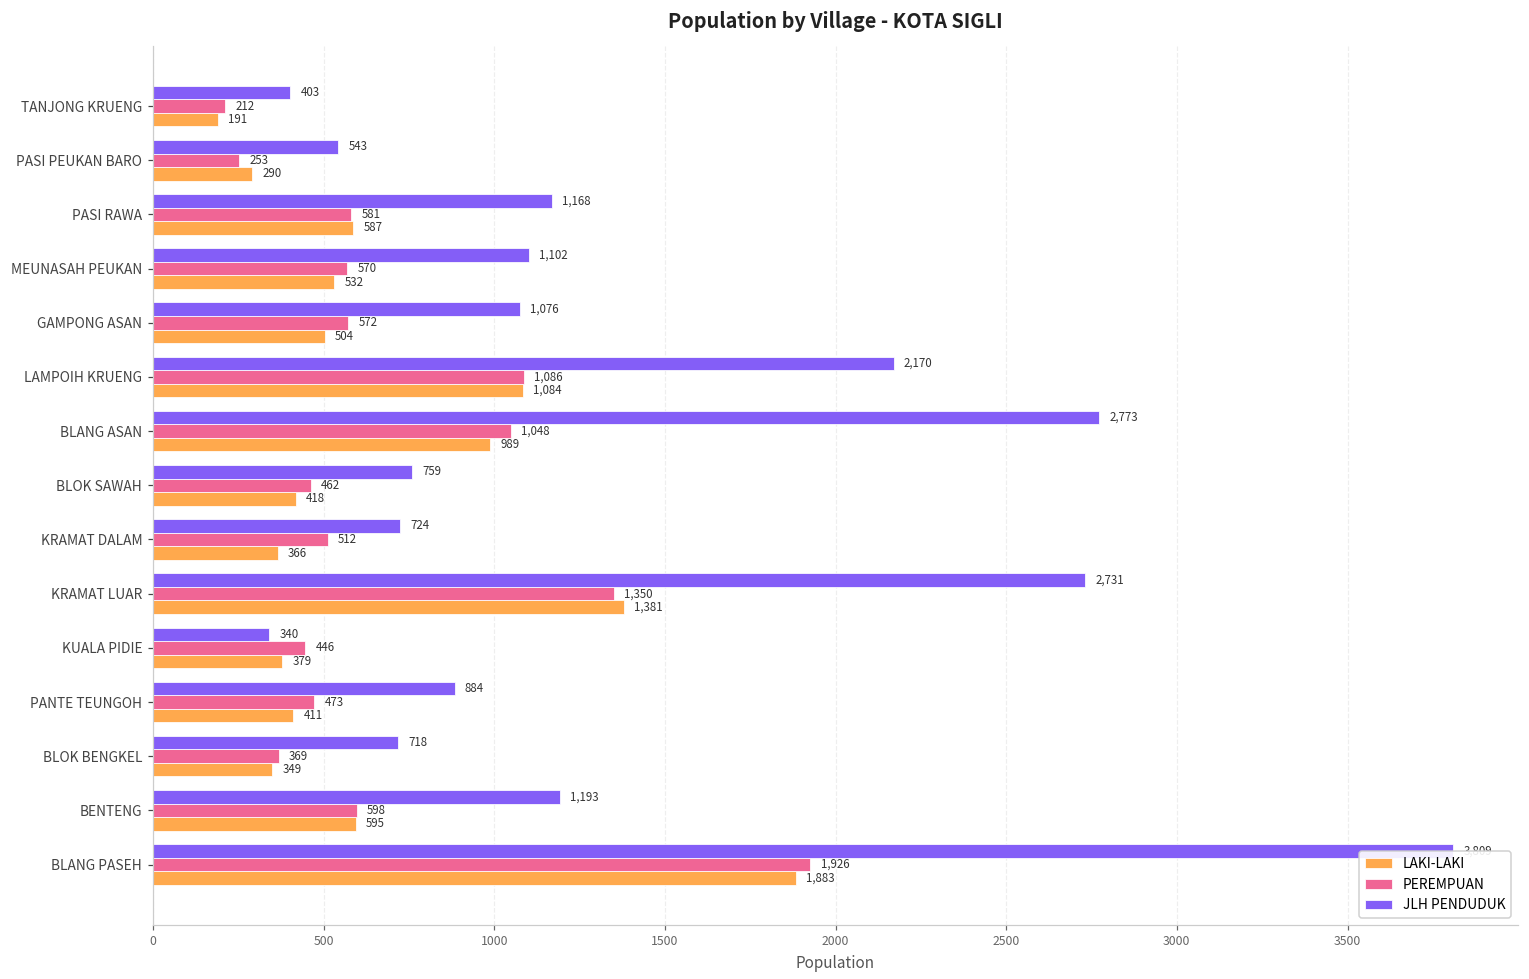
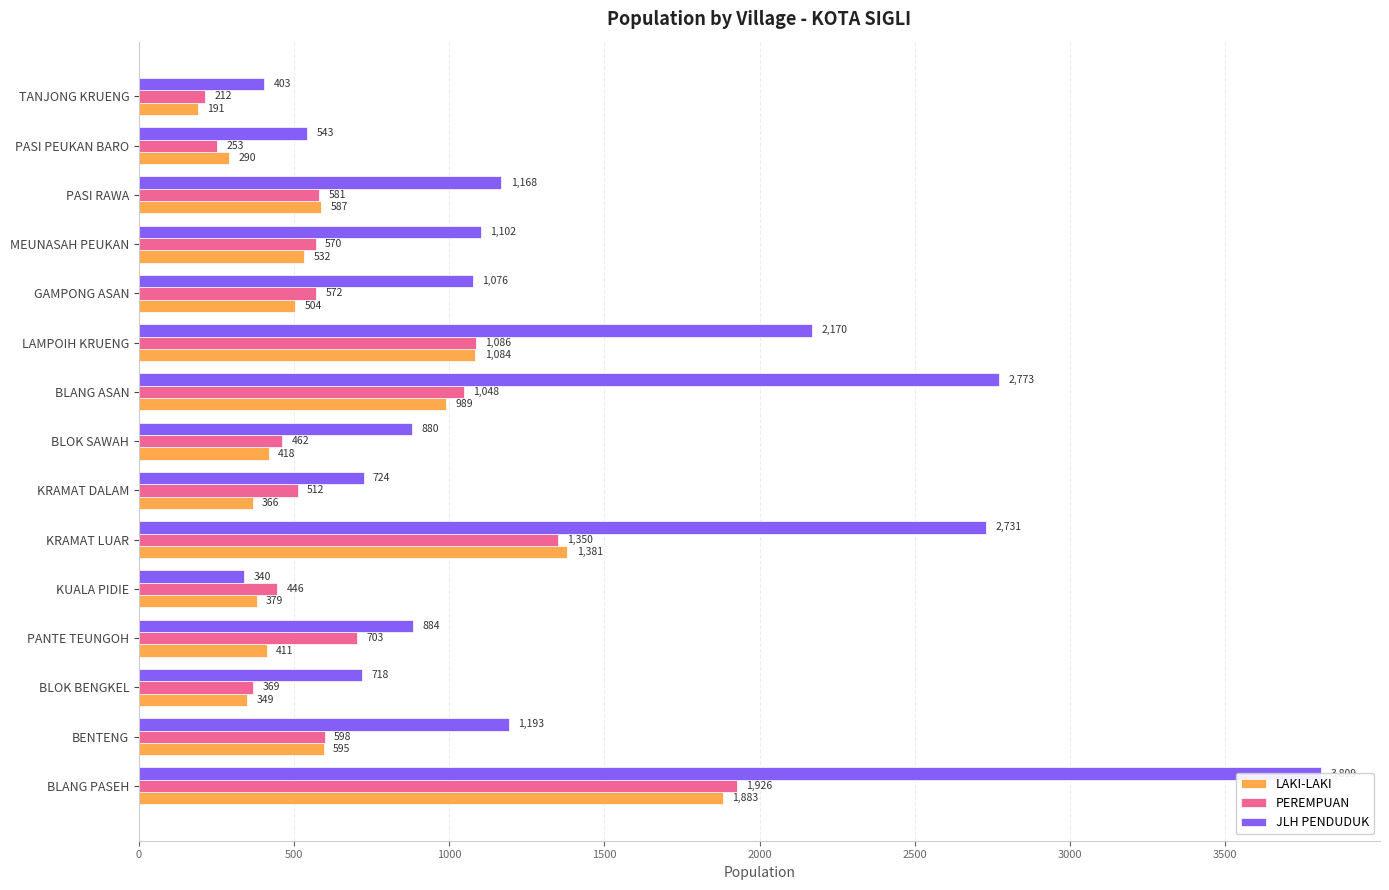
JLH PENDUDUK, BLOK SAWAH: 759 -> 880
PEREMPUAN, PANTE TEUNGOH: 473 -> 703
